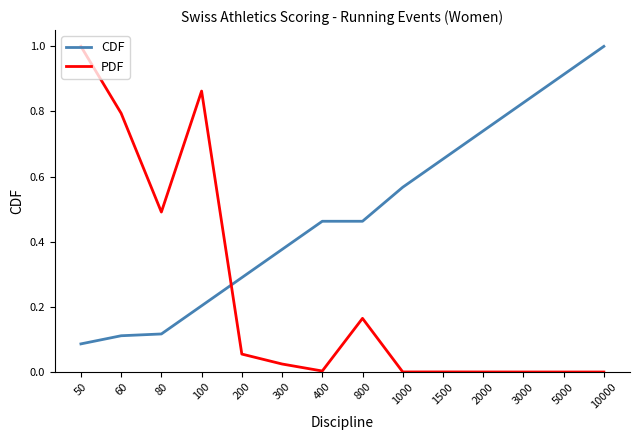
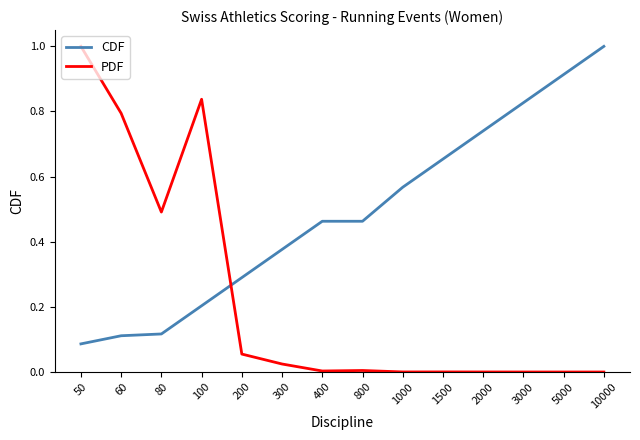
PDF, 100: 0.86 -> 0.84
PDF, 800: 0.16 -> 0.00
